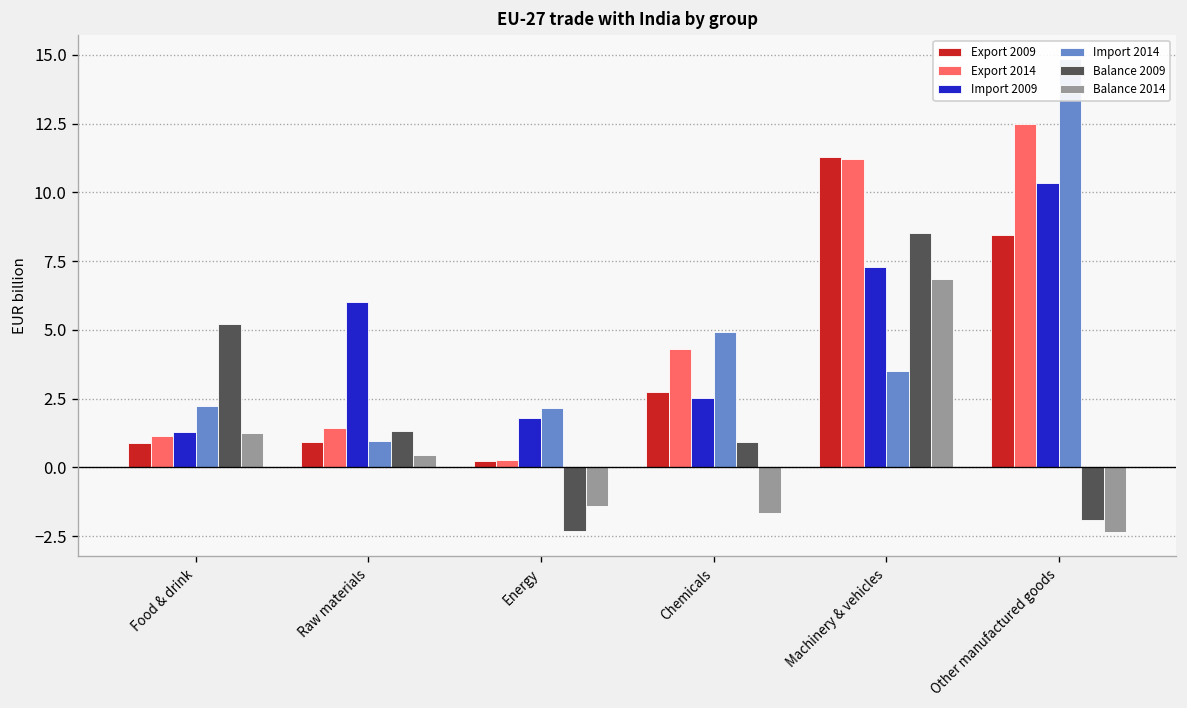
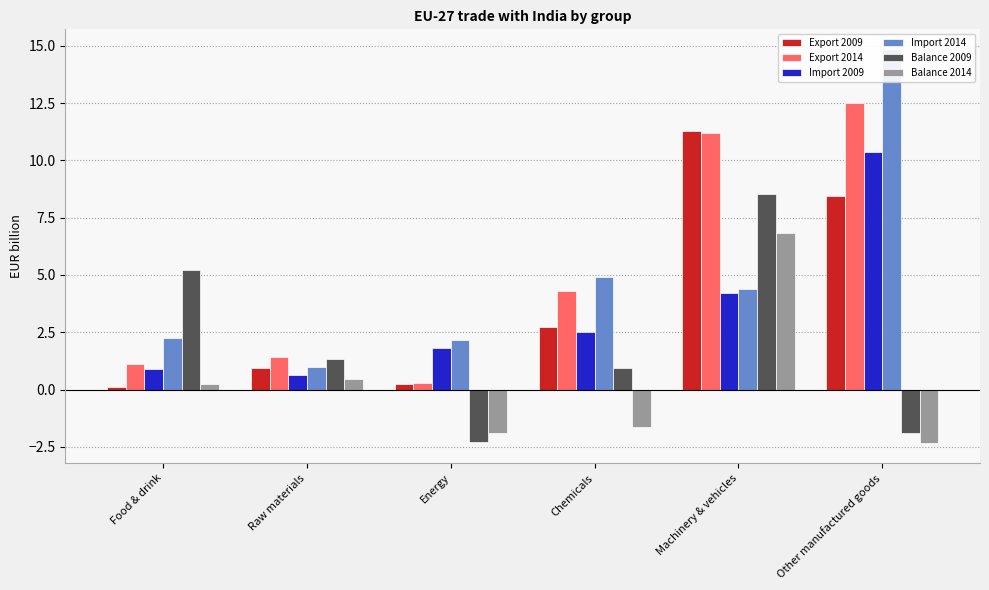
Export 2009, Food & drink: 0.9 -> 0.1
Import 2009, Food & drink: 1.3 -> 0.9
Balance 2014, Food & drink: 1.3 -> 0.2
Import 2009, Raw materials: 6.0 -> 0.6
Balance 2014, Energy: -1.4 -> -1.9
Import 2009, Machinery & vehicles: 7.3 -> 4.2
Import 2014, Machinery & vehicles: 3.5 -> 4.4
